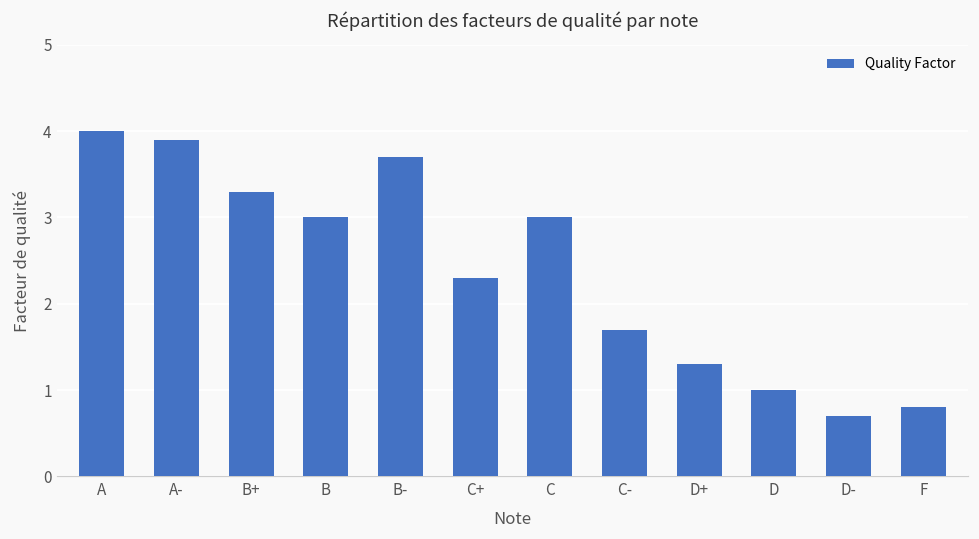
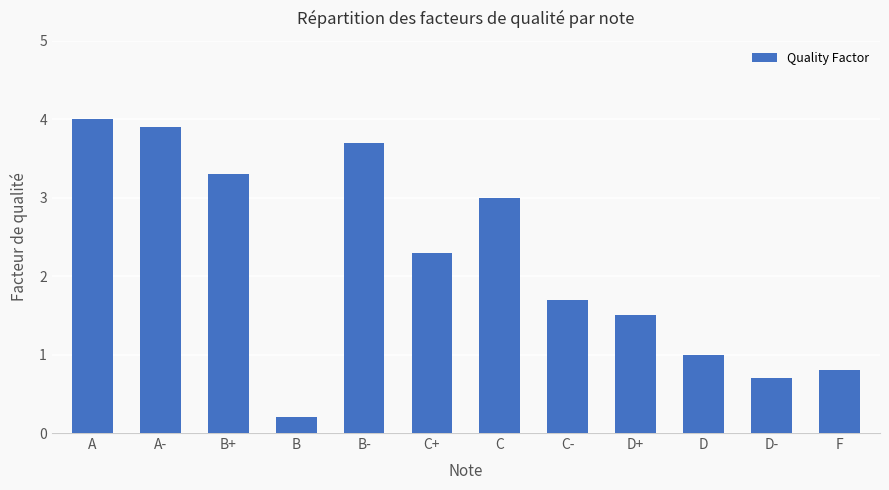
B: 3.0 -> 0.2
D+: 1.3 -> 1.5
